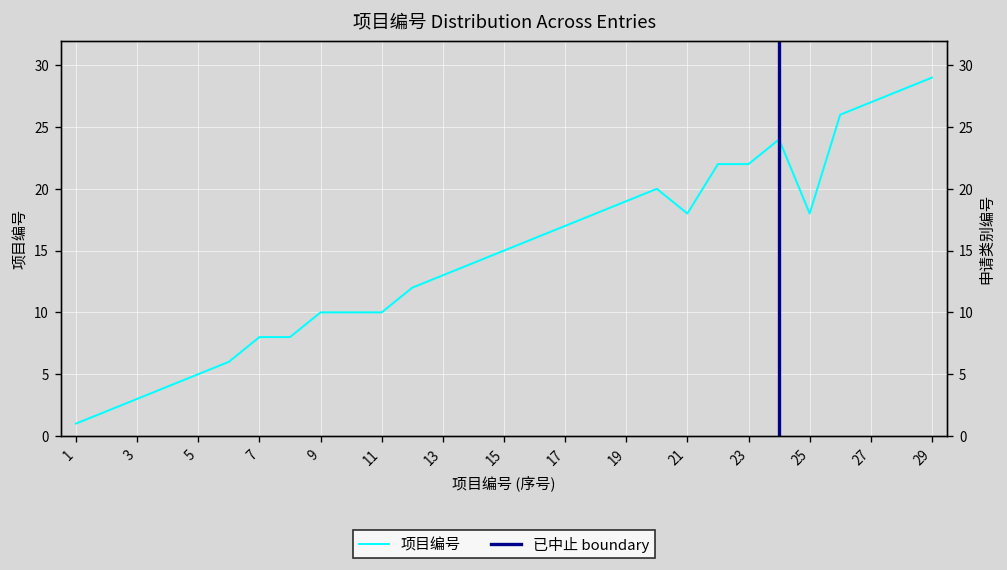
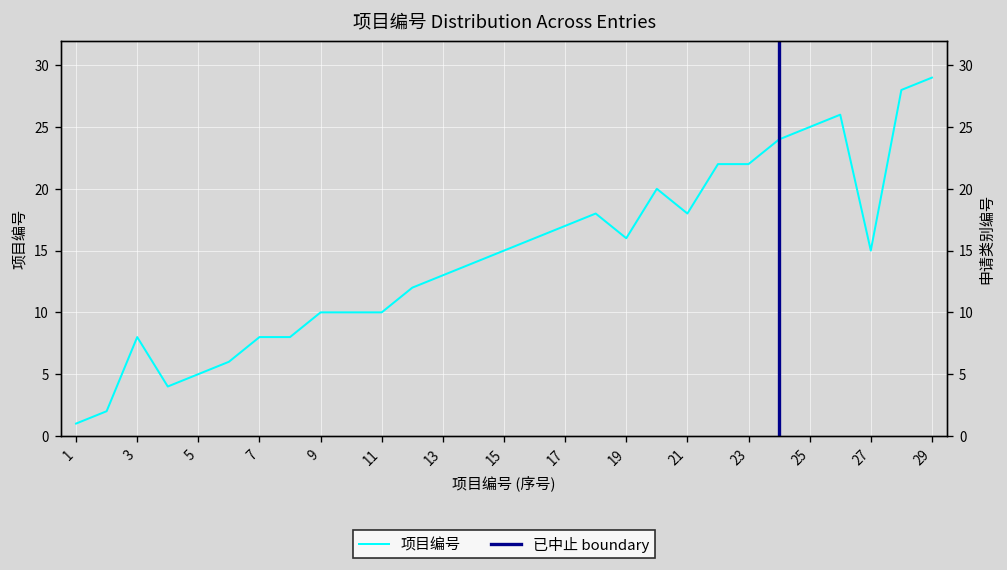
3: 3 -> 8
19: 19 -> 16
25: 18 -> 25
27: 27 -> 15
